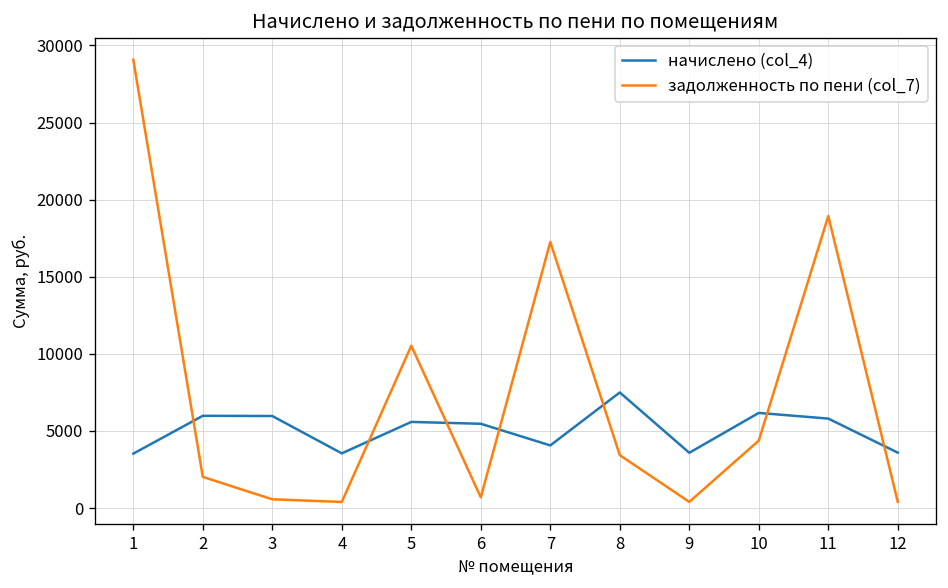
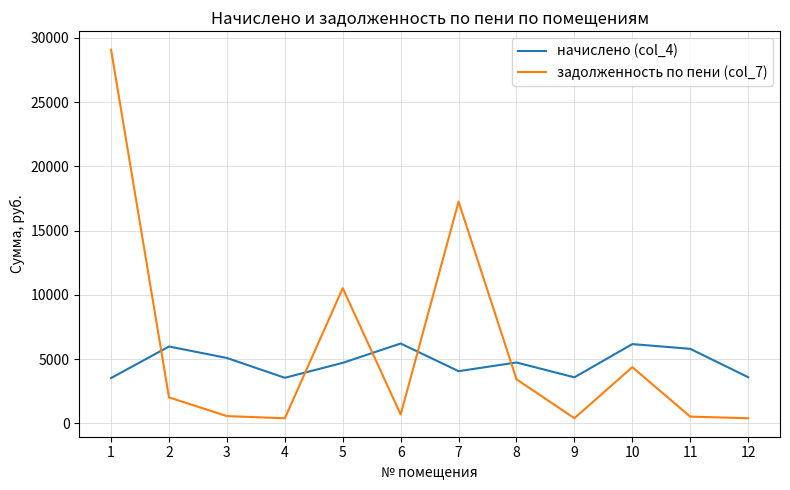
начислено (col_4), 3: 6000 -> 5100
начислено (col_4), 5: 5600 -> 4700
начислено (col_4), 6: 5500 -> 6200
начислено (col_4), 8: 7500 -> 4700
задолженность по пени (col_7), 11: 18900 -> 500
